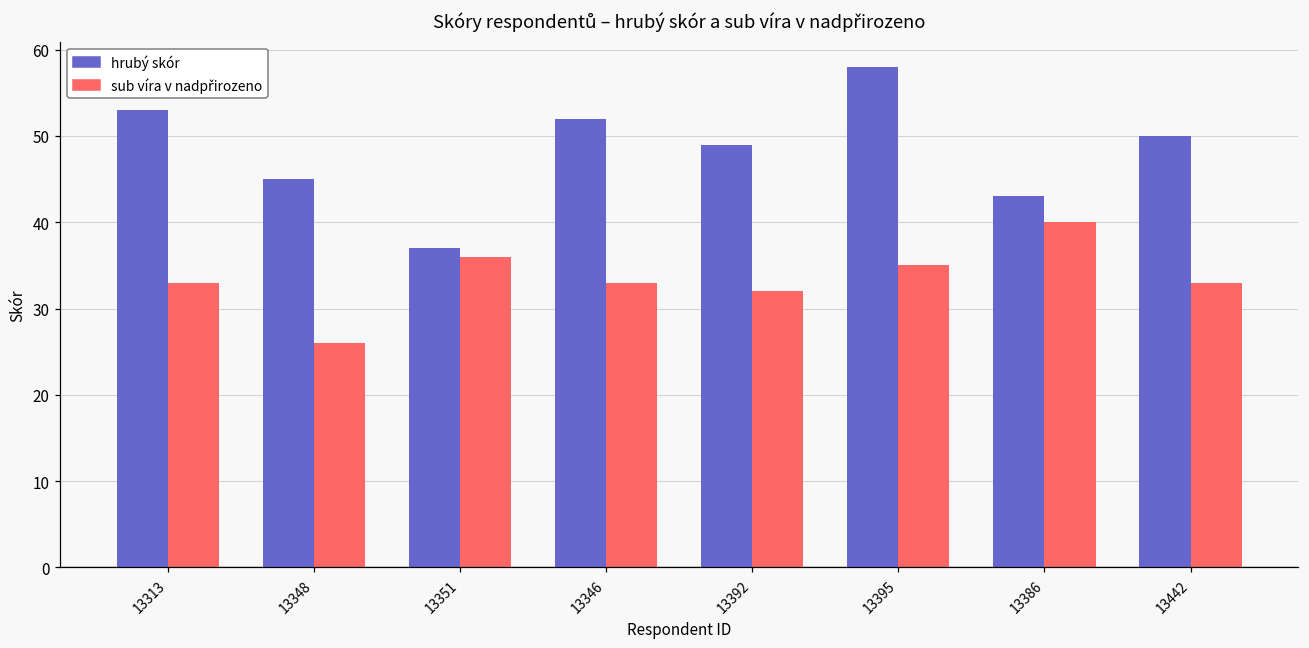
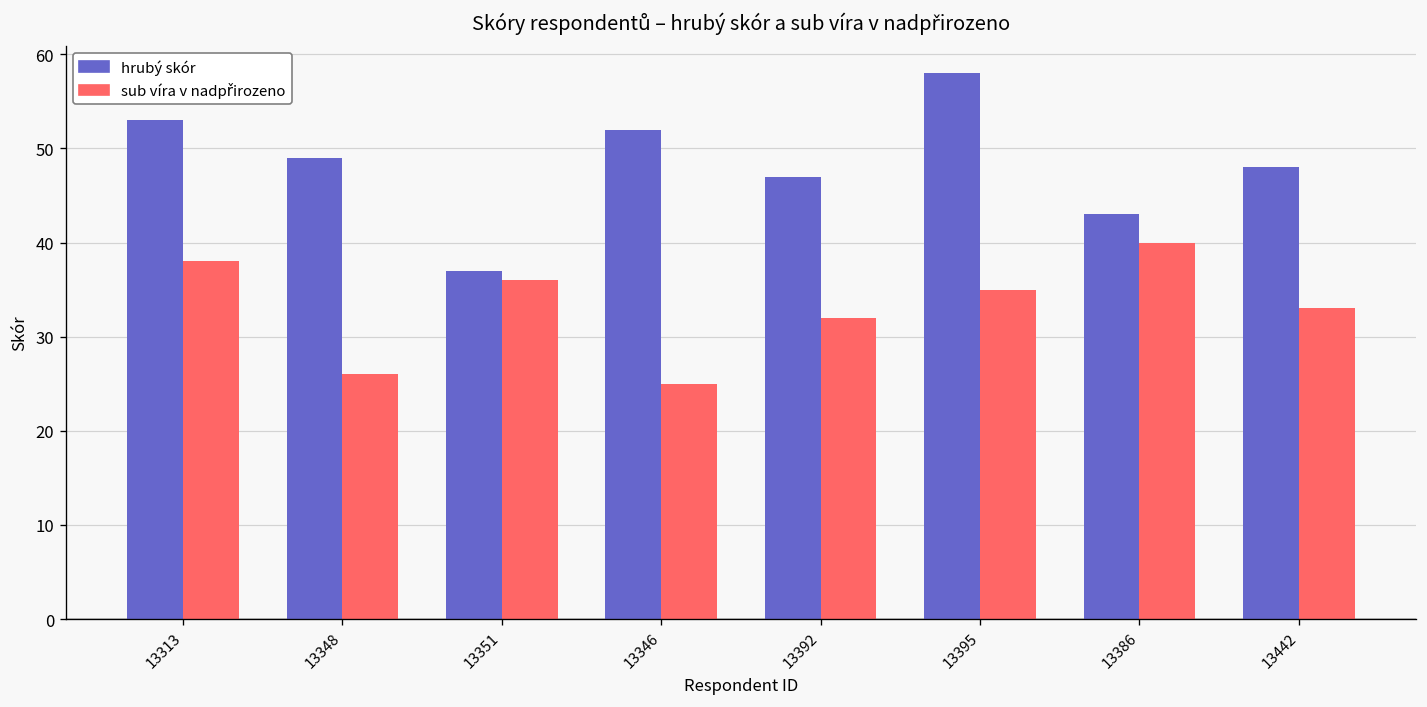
sub víra v nadpřirozeno, 13313: 33 -> 38
hrubý skór, 13348: 45 -> 49
sub víra v nadpřirozeno, 13346: 33 -> 25
hrubý skór, 13392: 49 -> 47
hrubý skór, 13442: 50 -> 48
